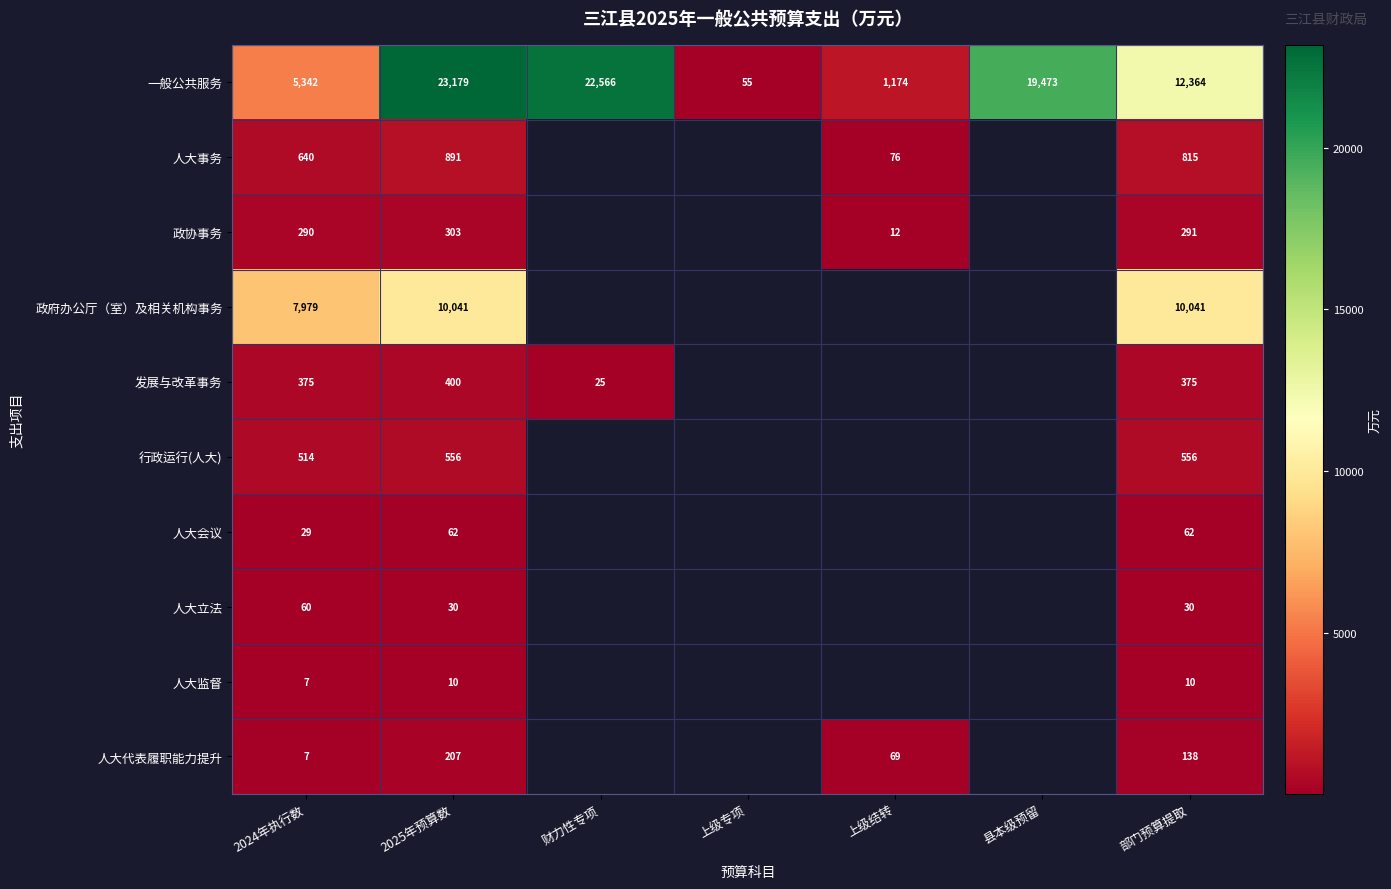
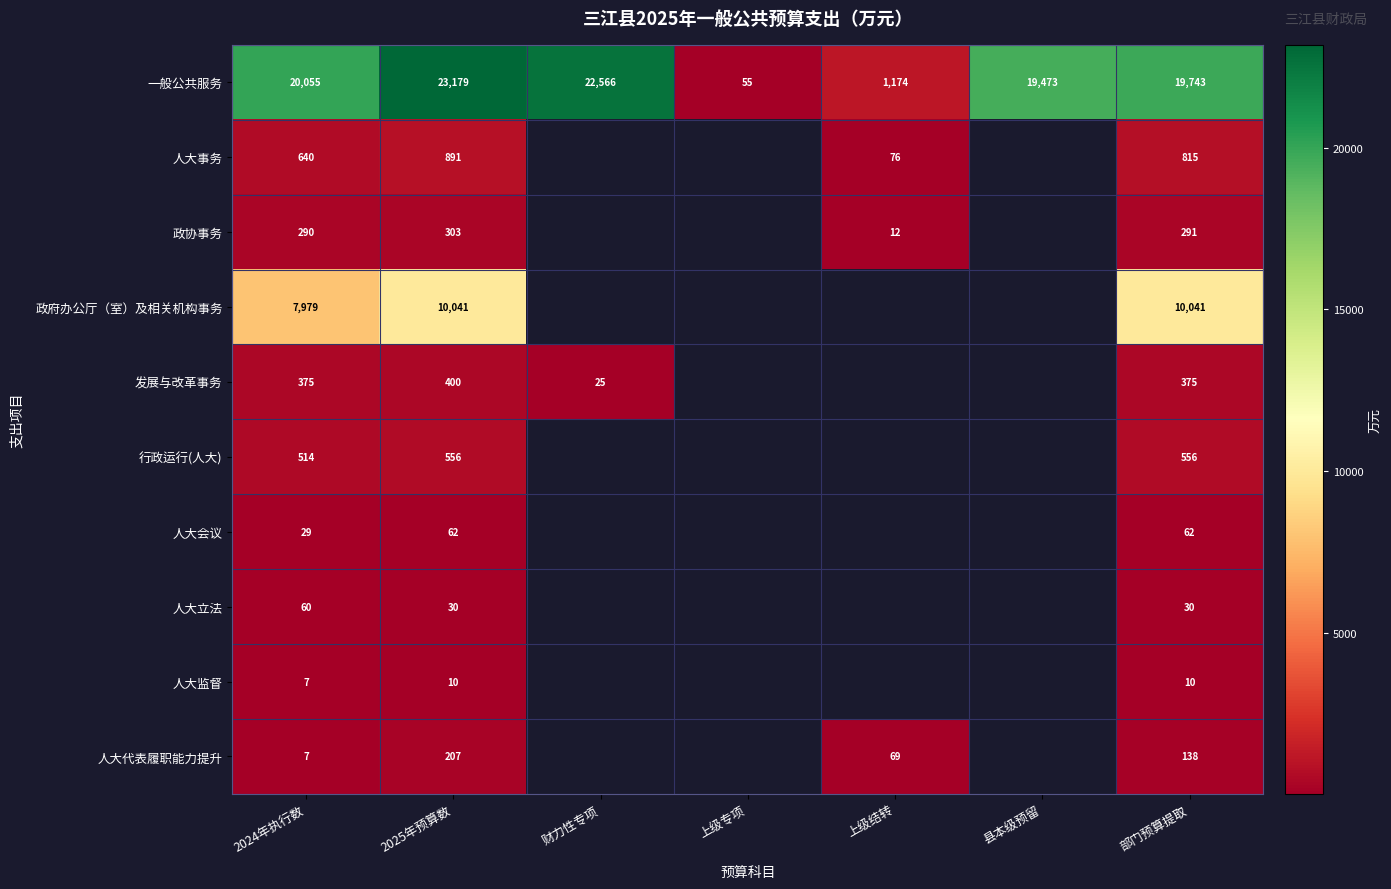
一般公共服务, 2024年执行数: 5,342 -> 20,055
一般公共服务, 部门预算提取: 12,364 -> 19,743
